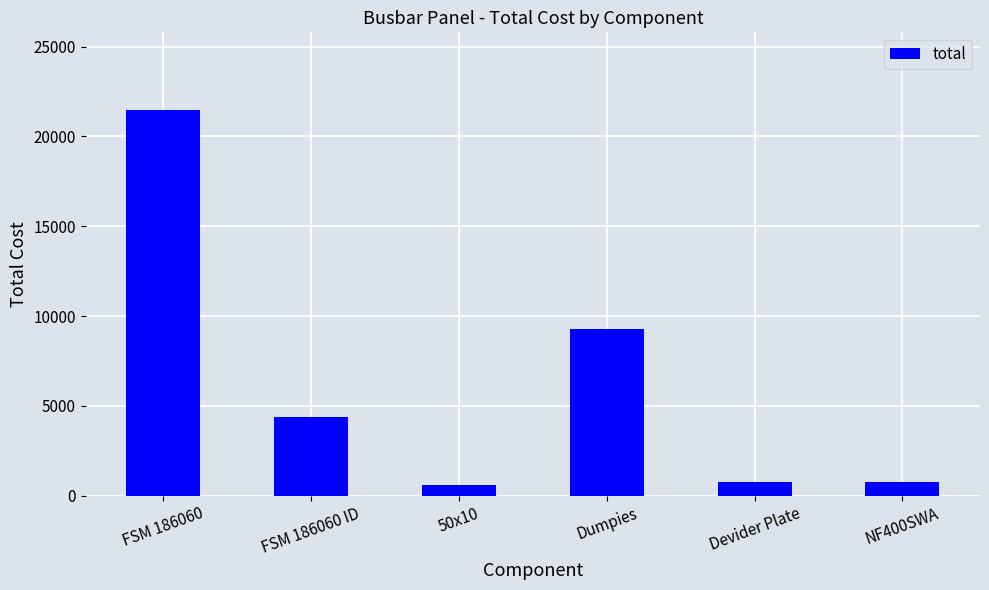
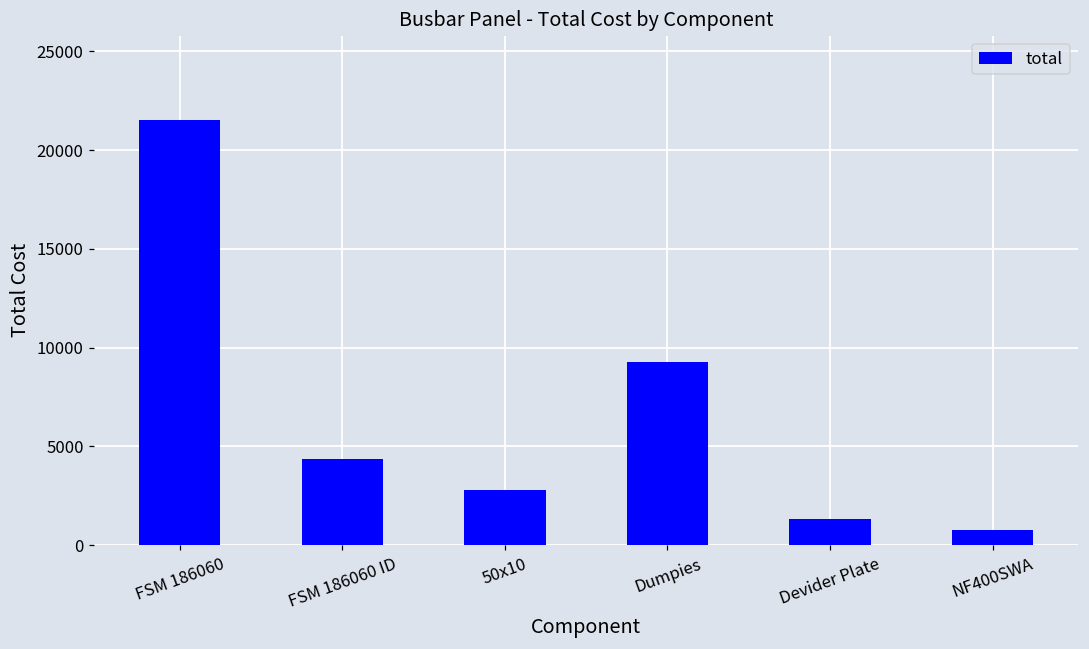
50x10: 600 -> 2800
Devider Plate: 800 -> 1300
